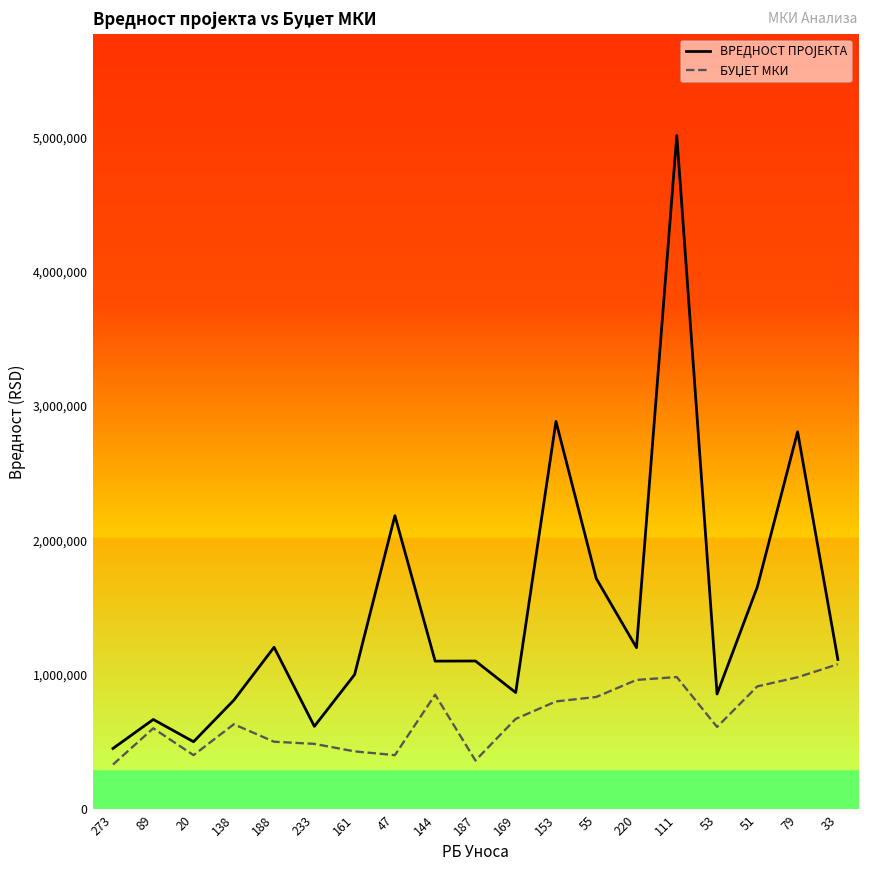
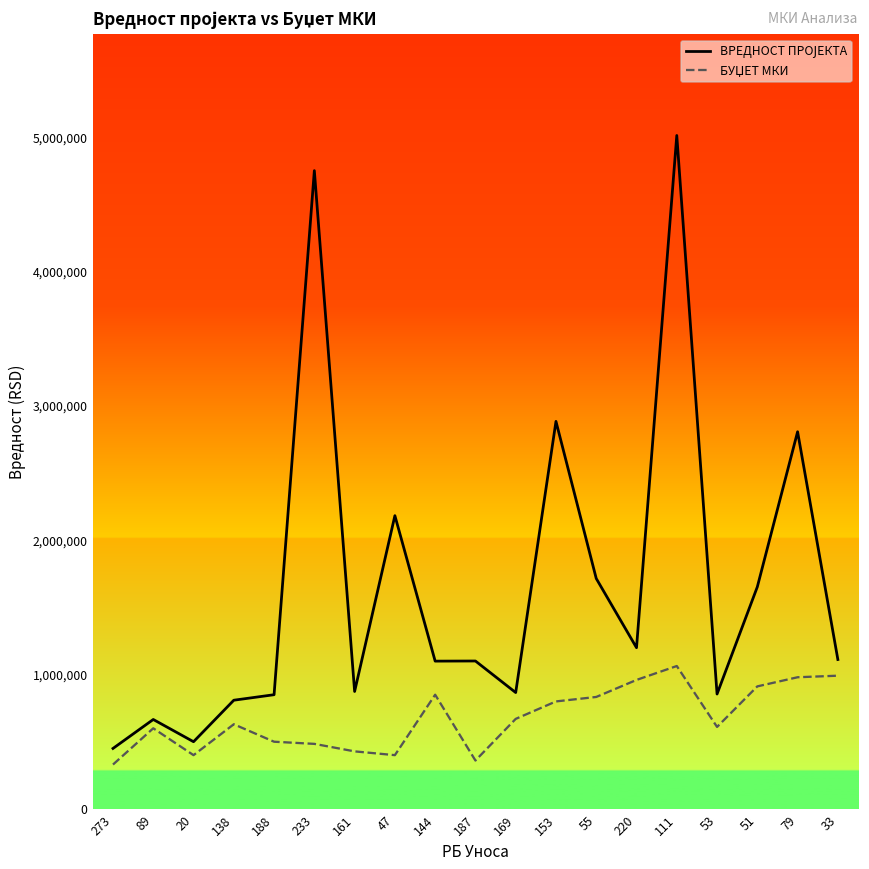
ВРЕДНОСТ ПРОЈЕКТА, 188: 1,200,000 -> 850,000
ВРЕДНОСТ ПРОЈЕКТА, 233: 610,000 -> 4,750,000
ВРЕДНОСТ ПРОЈЕКТА, 161: 1,000,000 -> 870,000
БУЏЕТ МКИ, 111: 980,000 -> 1,060,000
БУЏЕТ МКИ, 33: 1,080,000 -> 990,000
